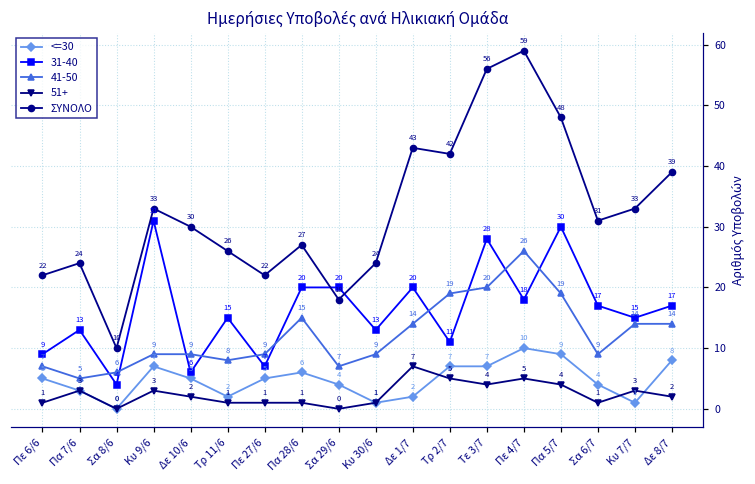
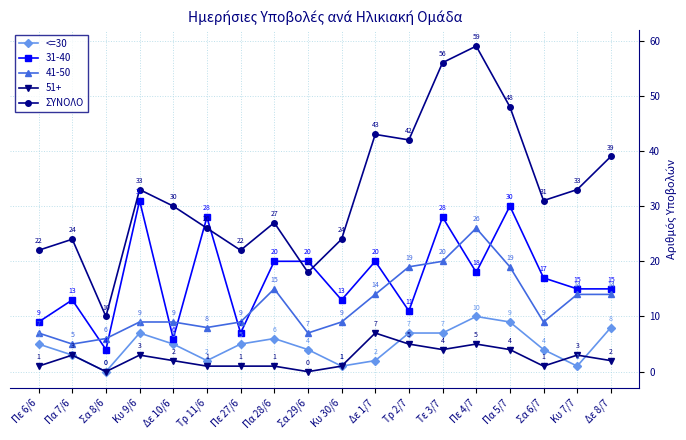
31-40, Τρ 11/6: 15 -> 28
31-40, Δε 8/7: 17 -> 15
